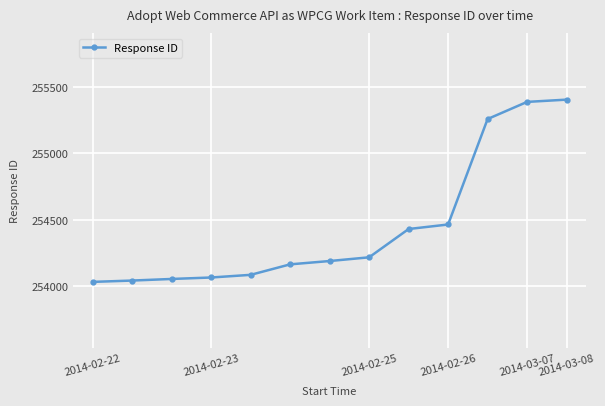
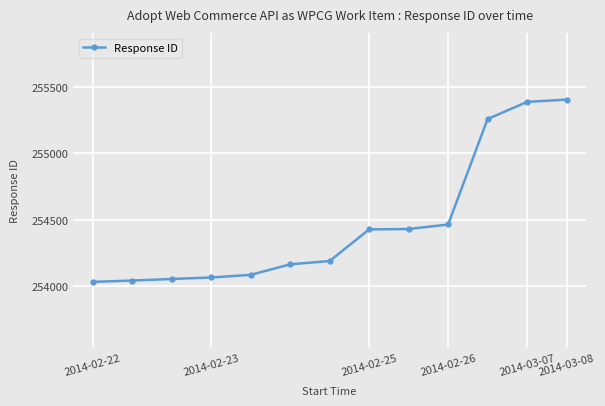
2014-02-25: 254220 -> 254430
